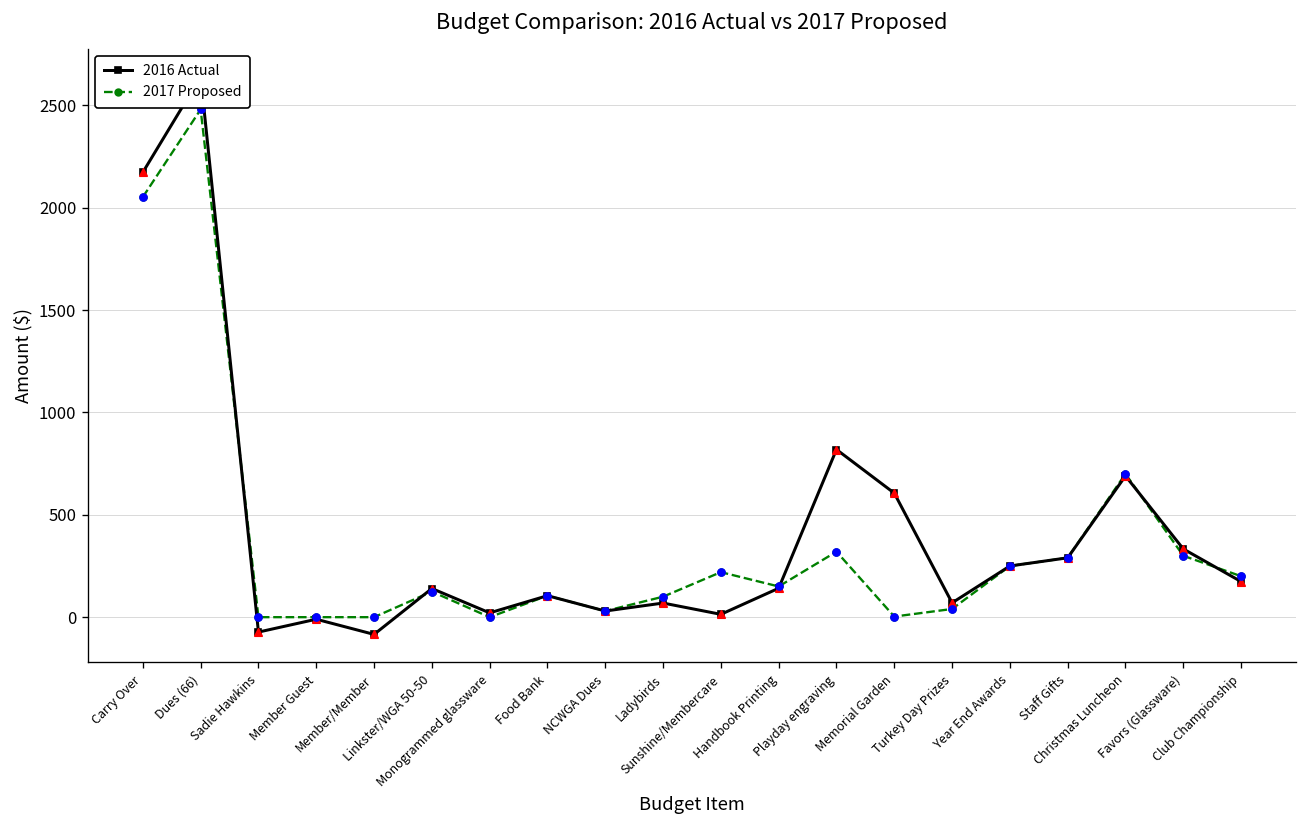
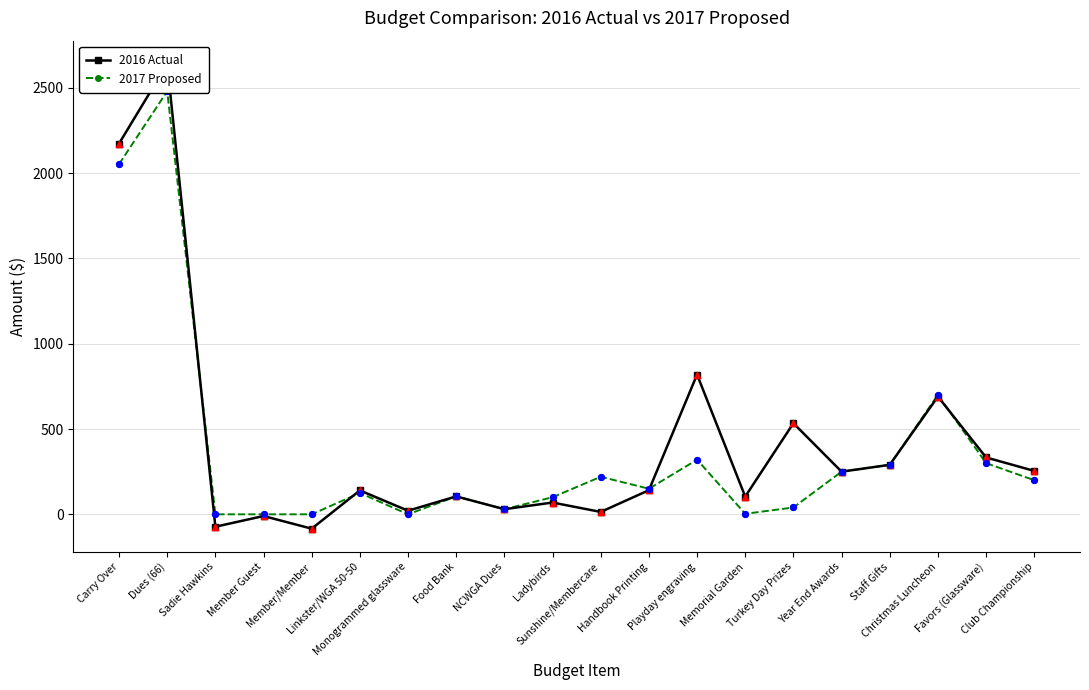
2016 Actual, Memorial Garden: 610 -> 100
2016 Actual, Turkey Day Prizes: 70 -> 530
2016 Actual, Club Championship: 170 -> 250
